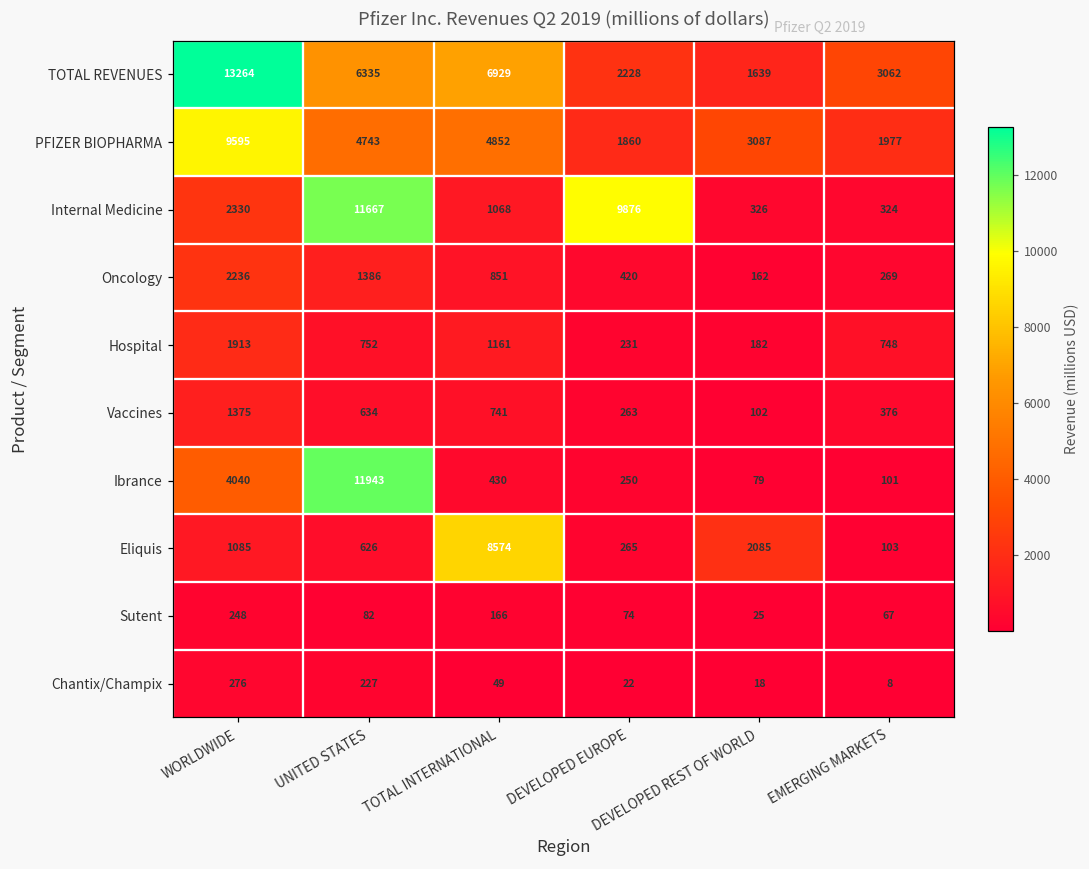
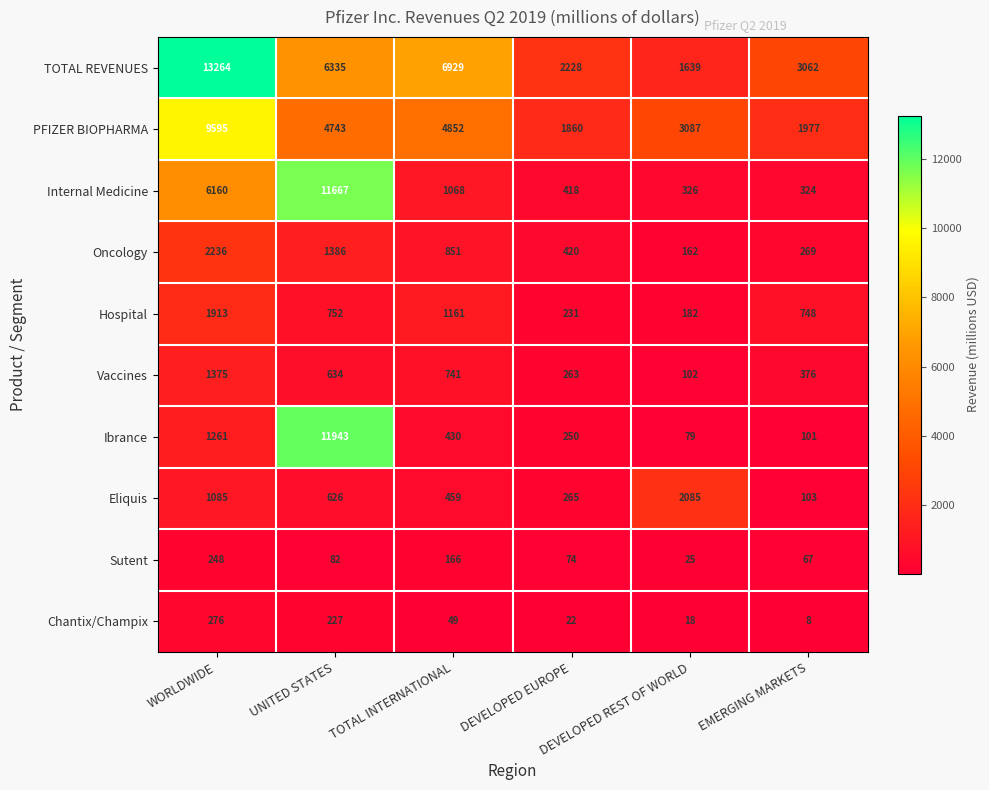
Internal Medicine, WORLDWIDE: 2330 -> 6160
Internal Medicine, DEVELOPED EUROPE: 9876 -> 418
Ibrance, WORLDWIDE: 4040 -> 1261
Eliquis, TOTAL INTERNATIONAL: 8574 -> 459
